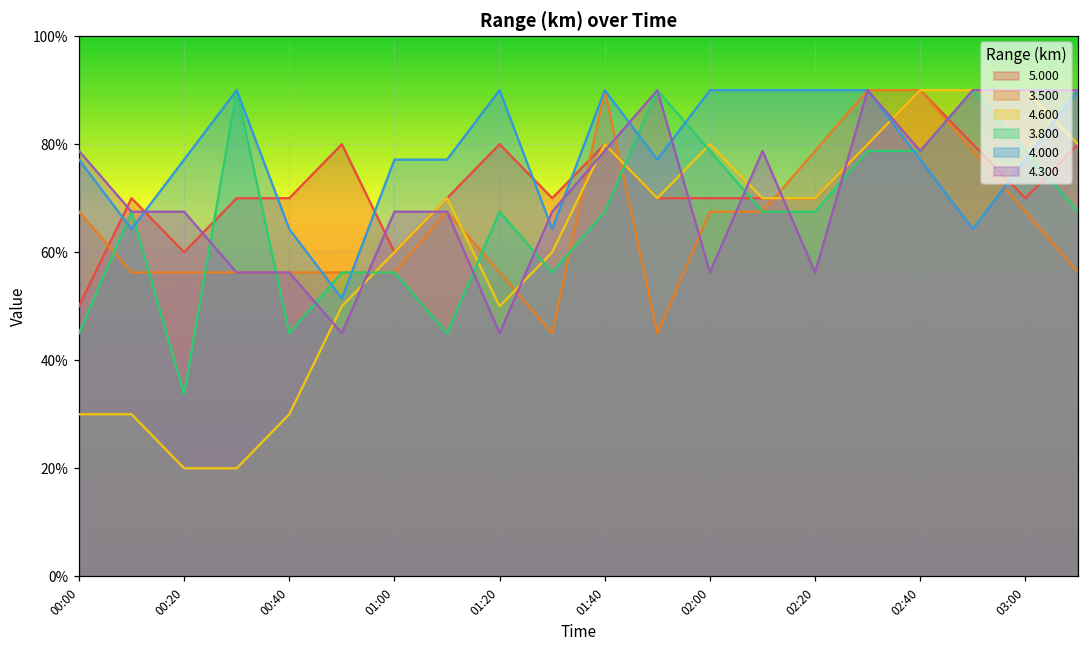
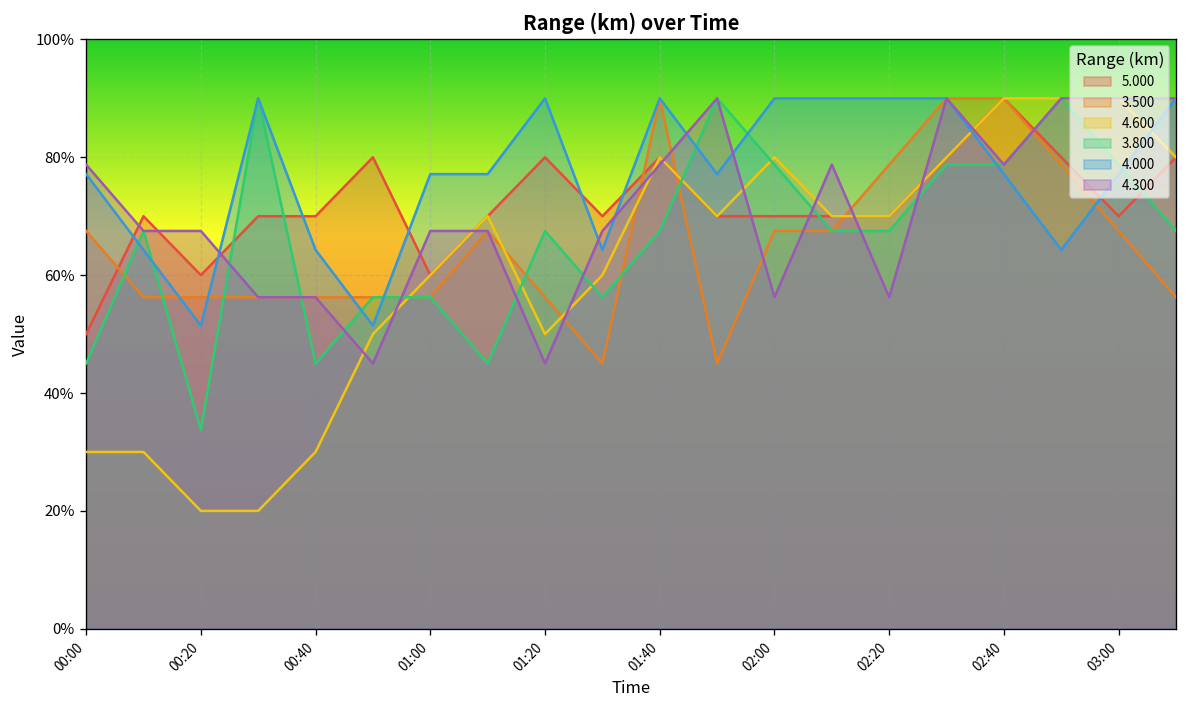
4.000, 00:20: 77% -> 51%
